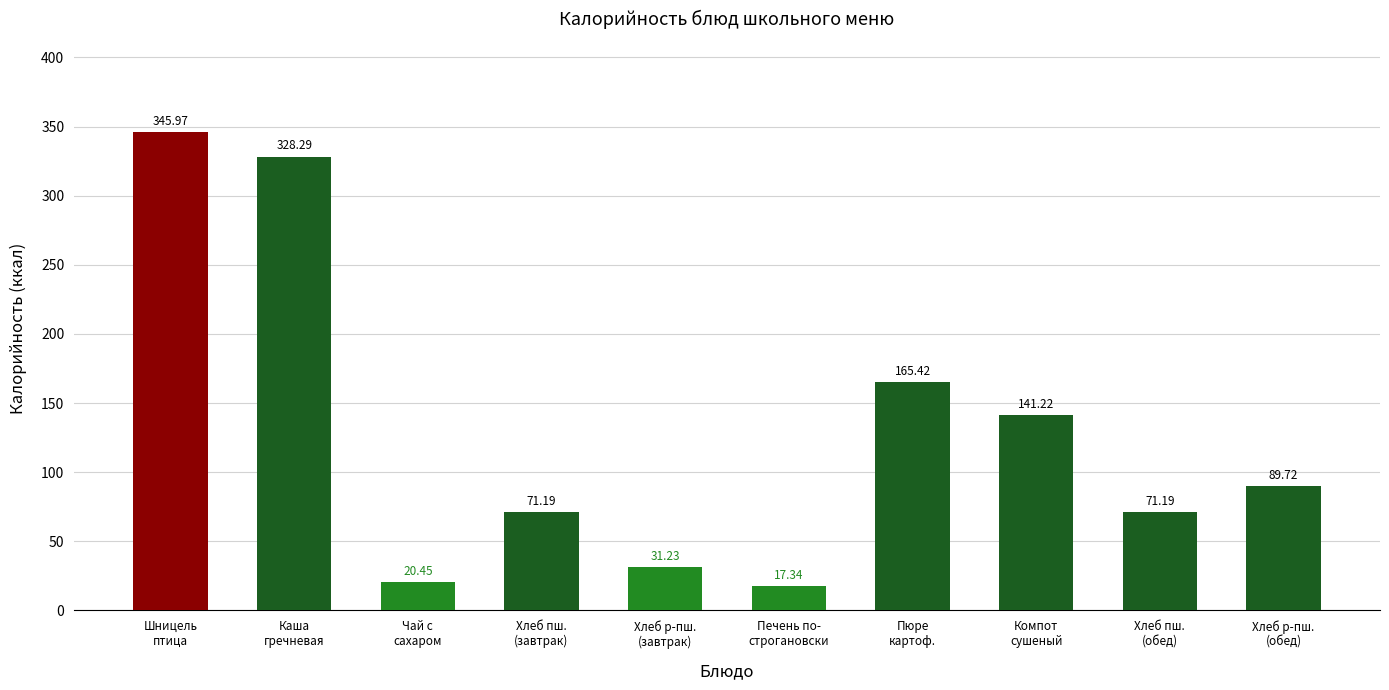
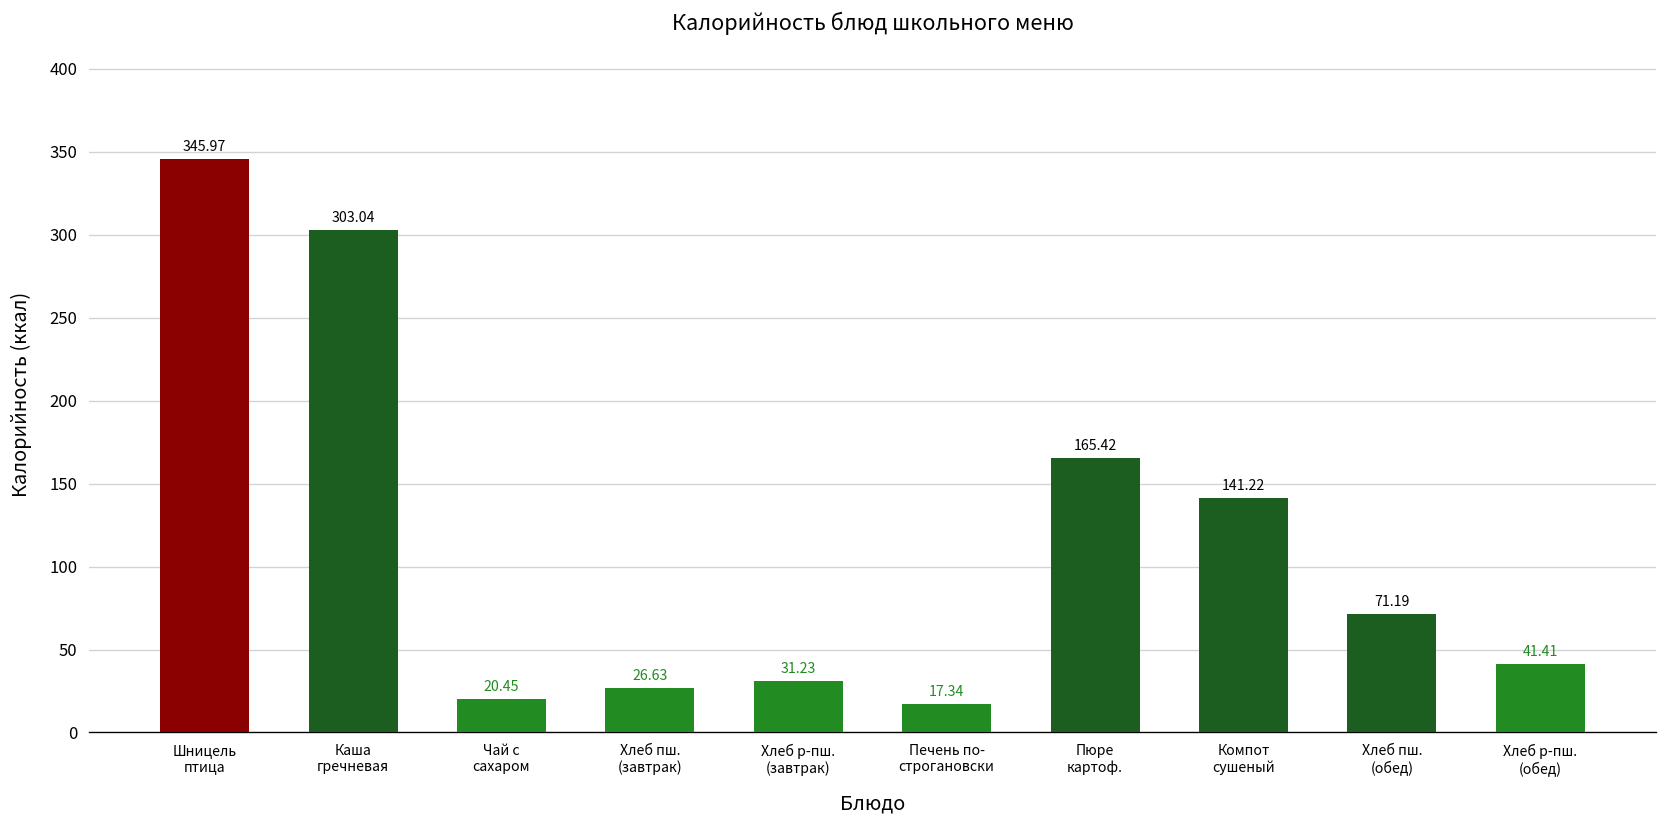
Каша гречневая: 328.29 -> 303.04
Хлеб пш. (завтрак): 71.19 -> 26.63
Хлеб р-пш. (обед): 89.72 -> 41.41
